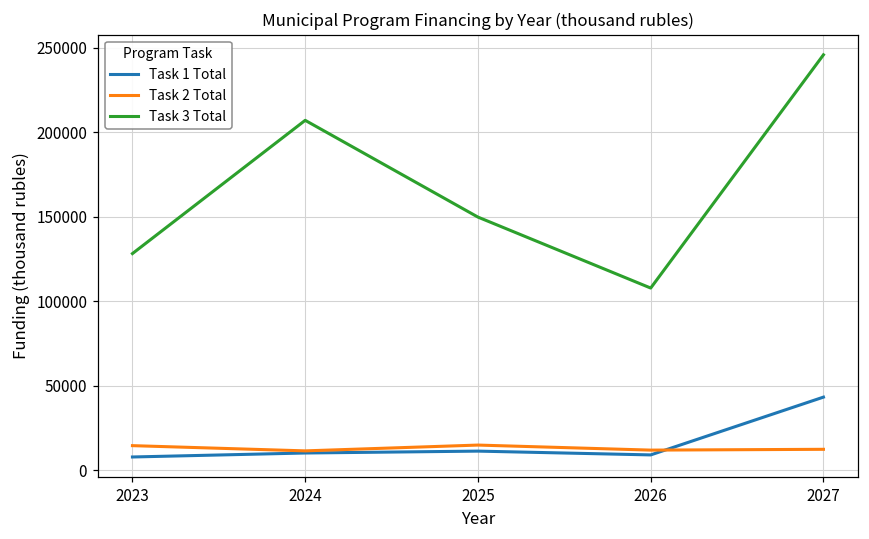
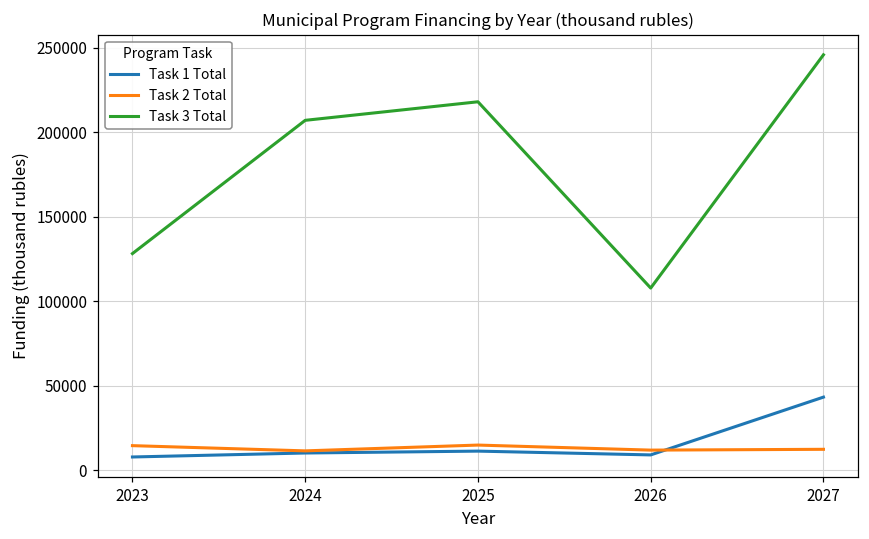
Task 3 Total, 2025: 150000 -> 218000
